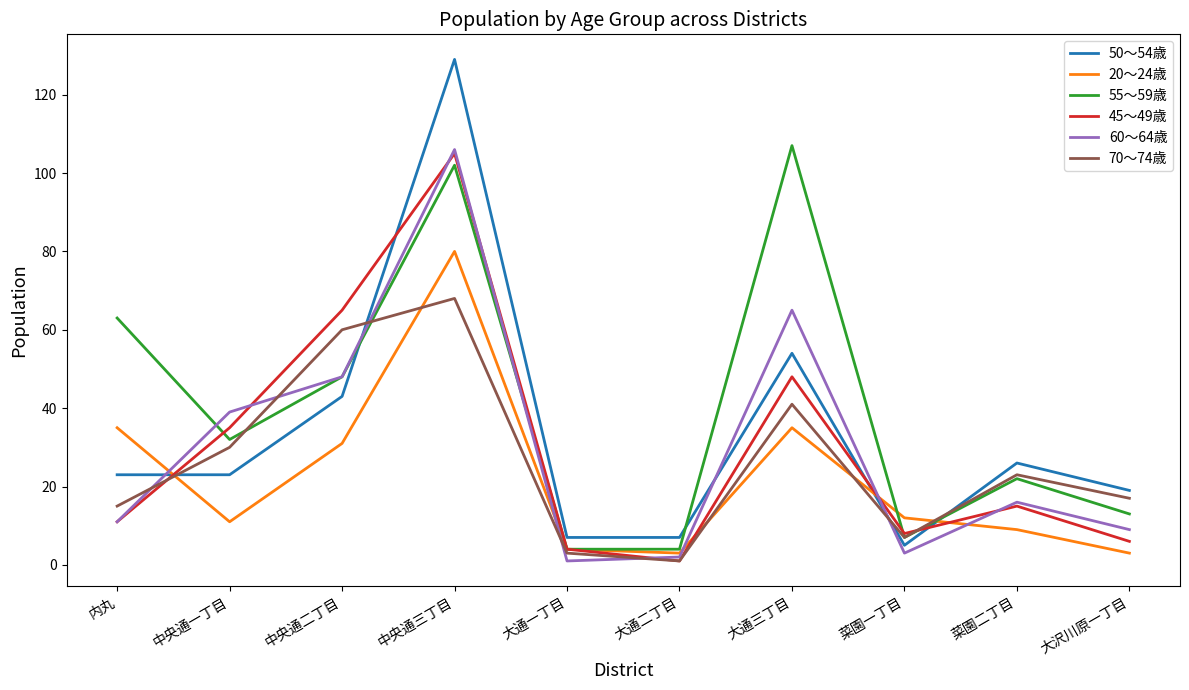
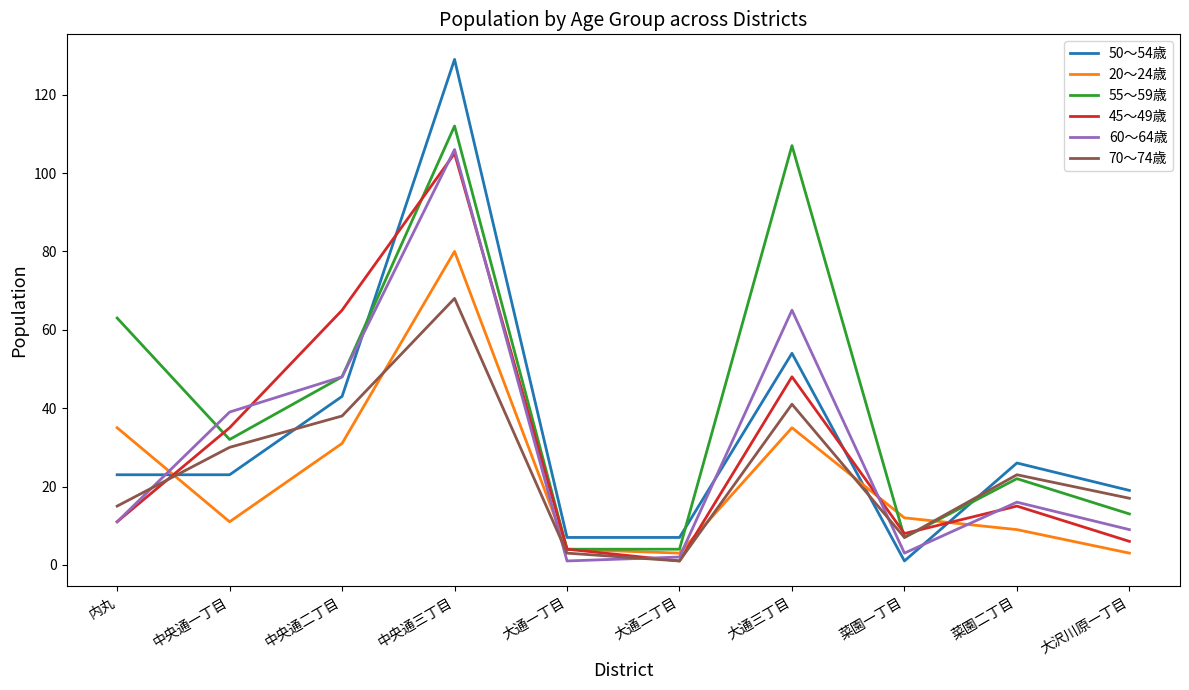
70～74歳, 中央通二丁目: 60 -> 38
55～59歳, 中央通三丁目: 102 -> 112
50～54歳, 菜園一丁目: 5 -> 1
